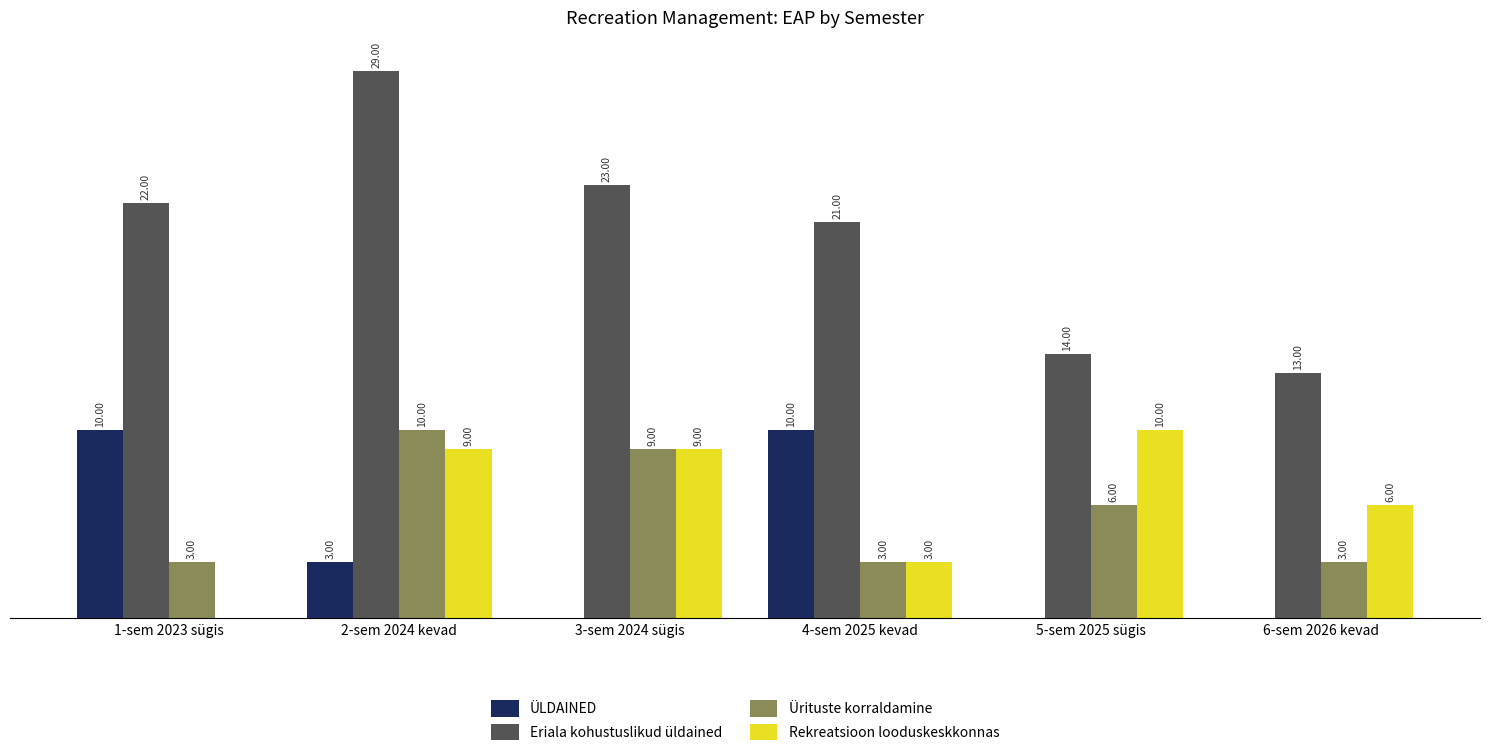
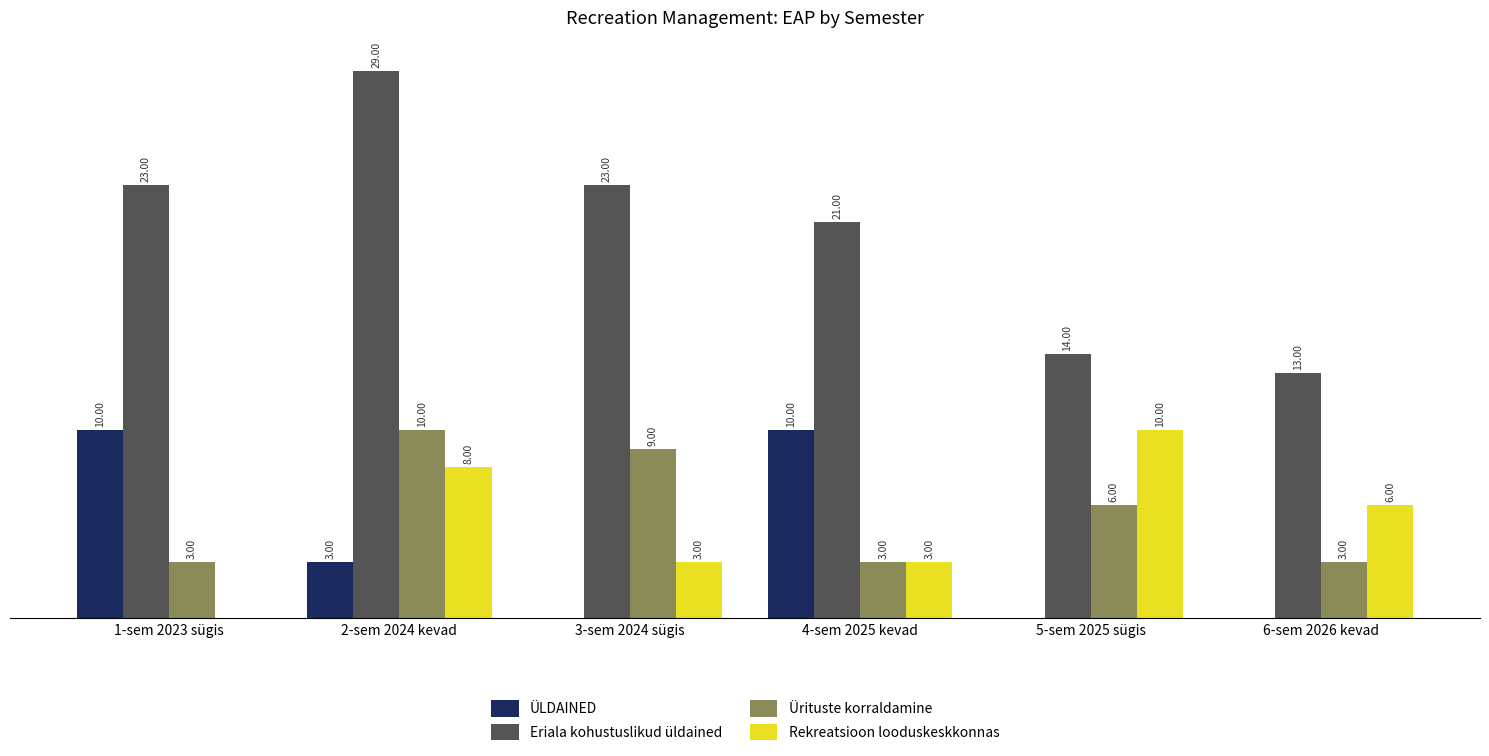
Eriala kohustuslikud üldained, 1-sem 2023 sügis: 22.00 -> 23.00
Rekreatsioon looduskeskkonnas, 2-sem 2024 kevad: 9.00 -> 8.00
Rekreatsioon looduskeskkonnas, 3-sem 2024 sügis: 9.00 -> 3.00
